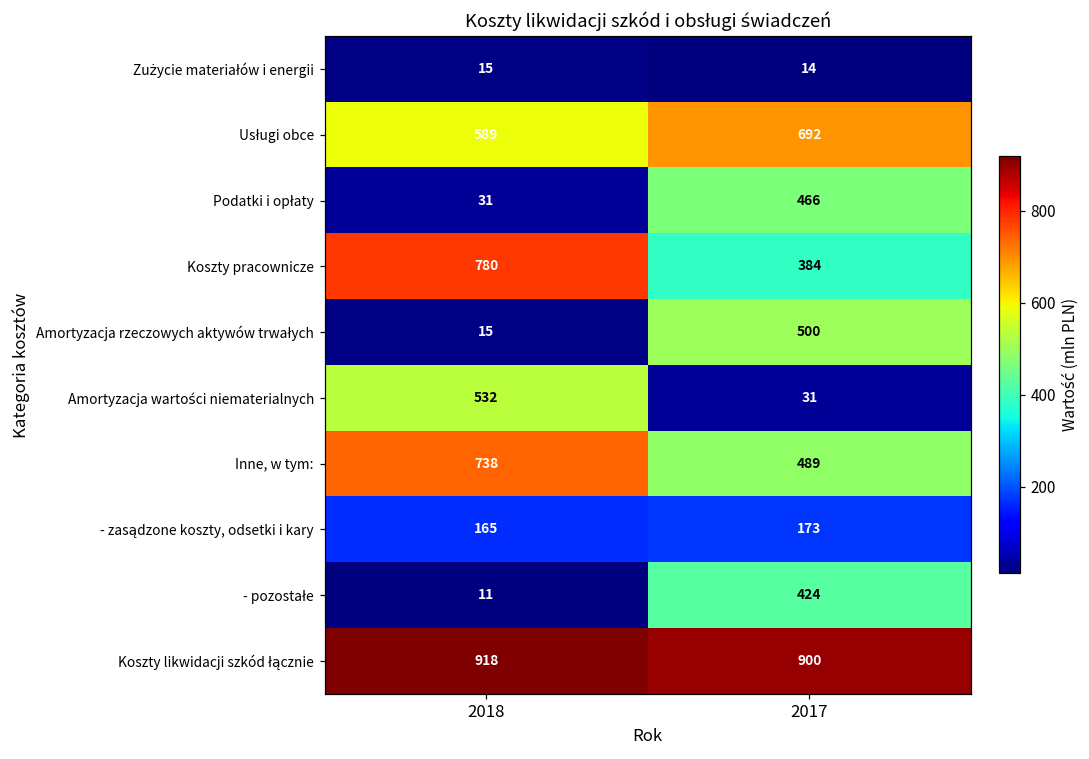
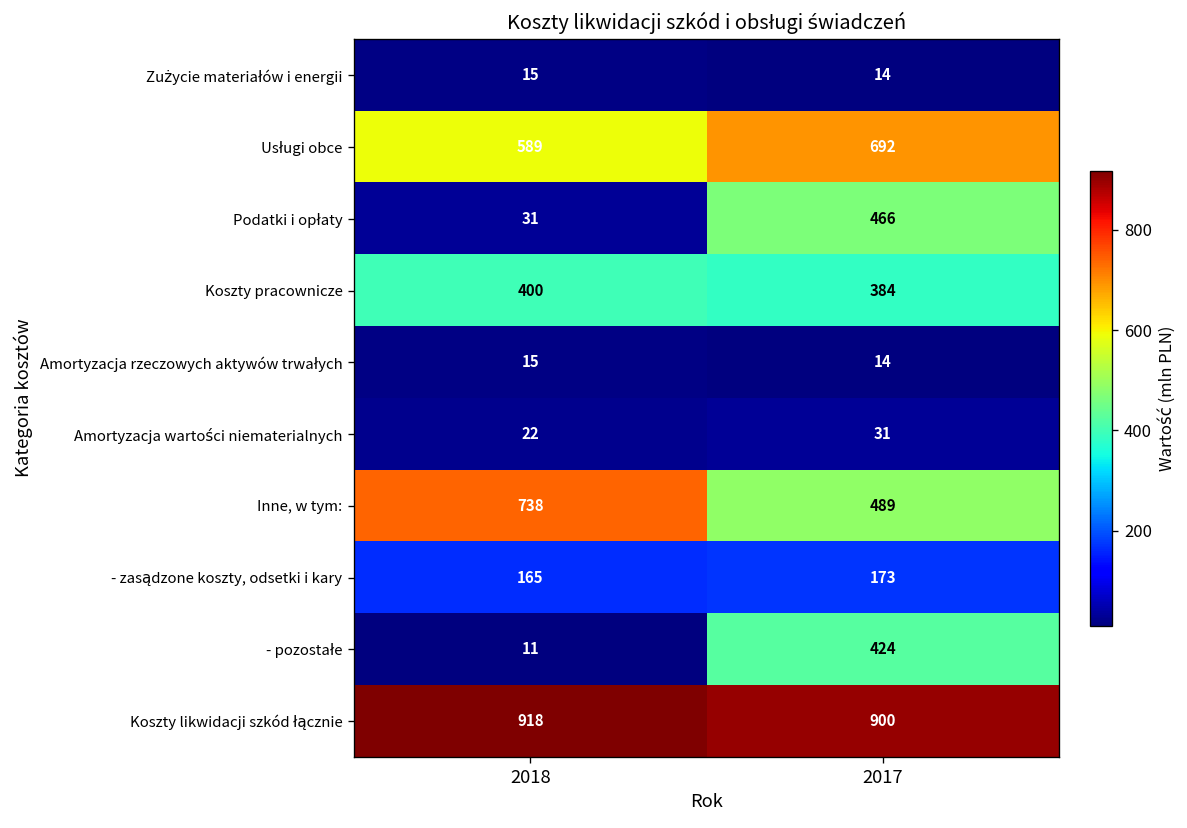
Koszty pracownicze, 2018: 780 -> 400
Amortyzacja rzeczowych aktywów trwałych, 2017: 500 -> 14
Amortyzacja wartości niematerialnych, 2018: 532 -> 22
